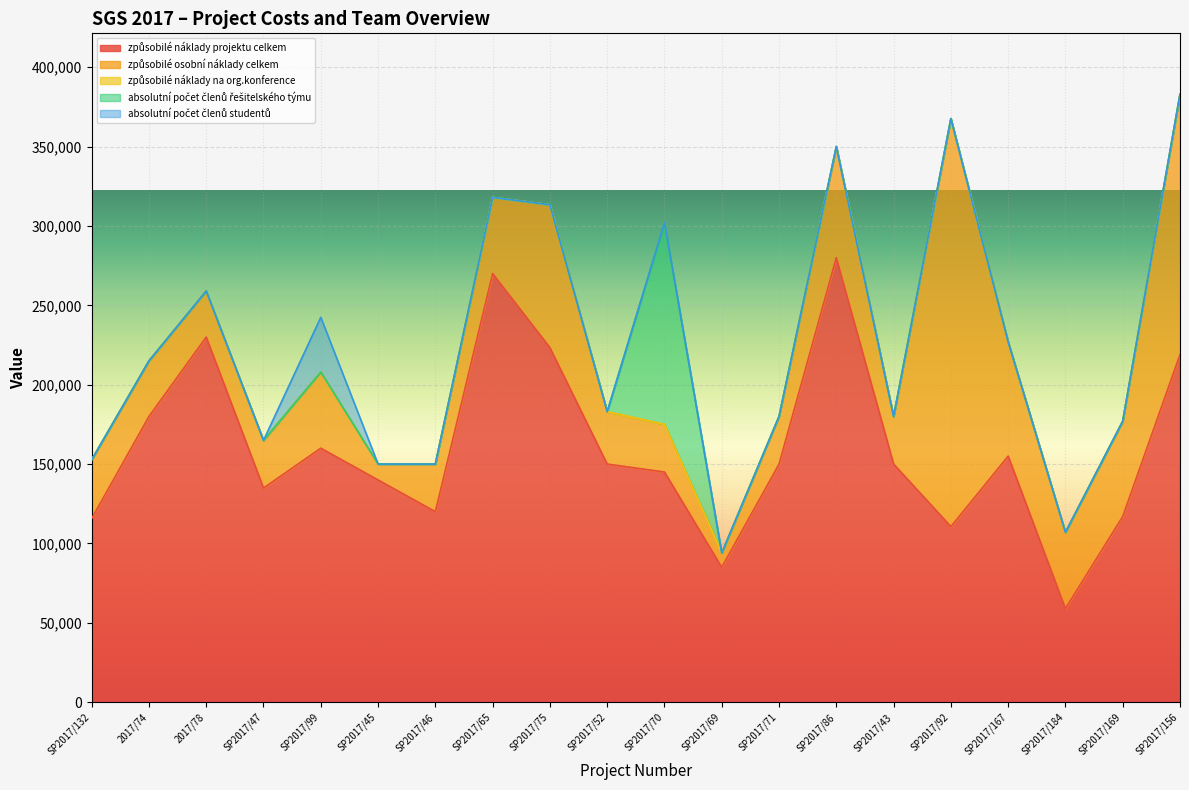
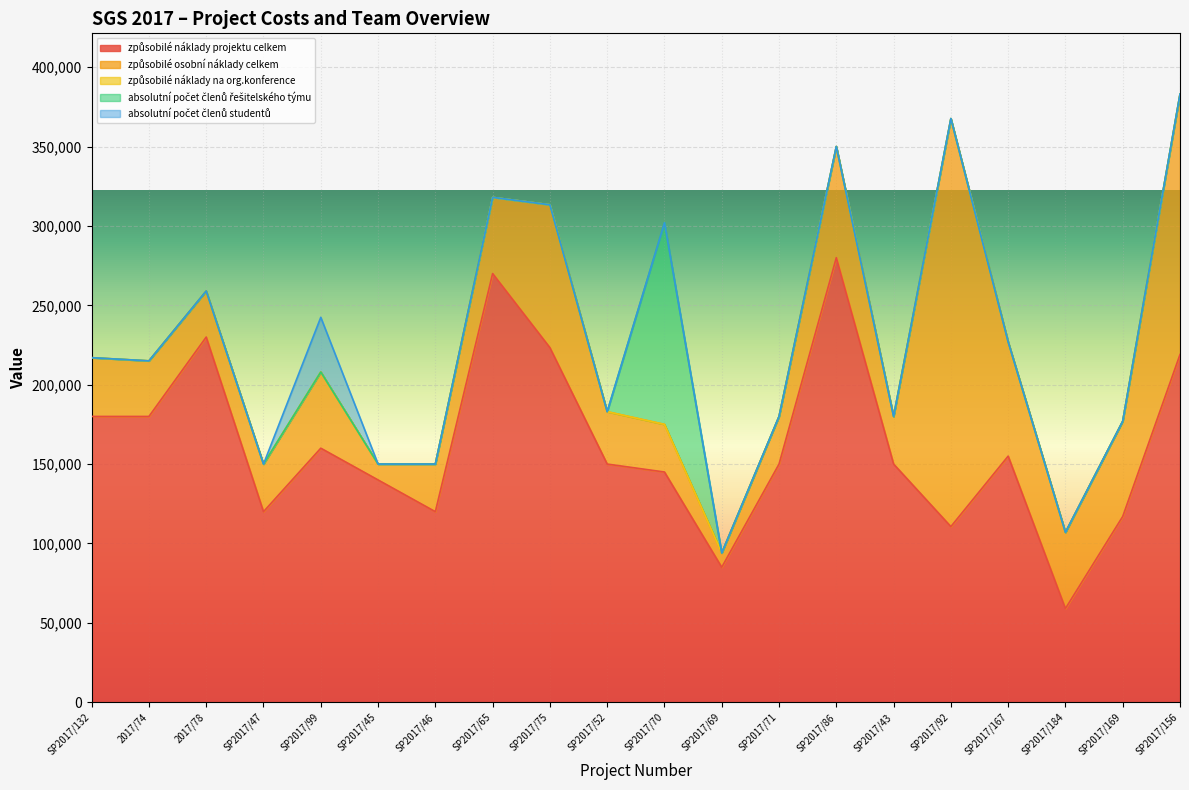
způsobilé náklady projektu celkem, SP2017/132: 116,000 -> 180,000
způsobilé náklady projektu celkem, SP2017/47: 135,000 -> 120,000
